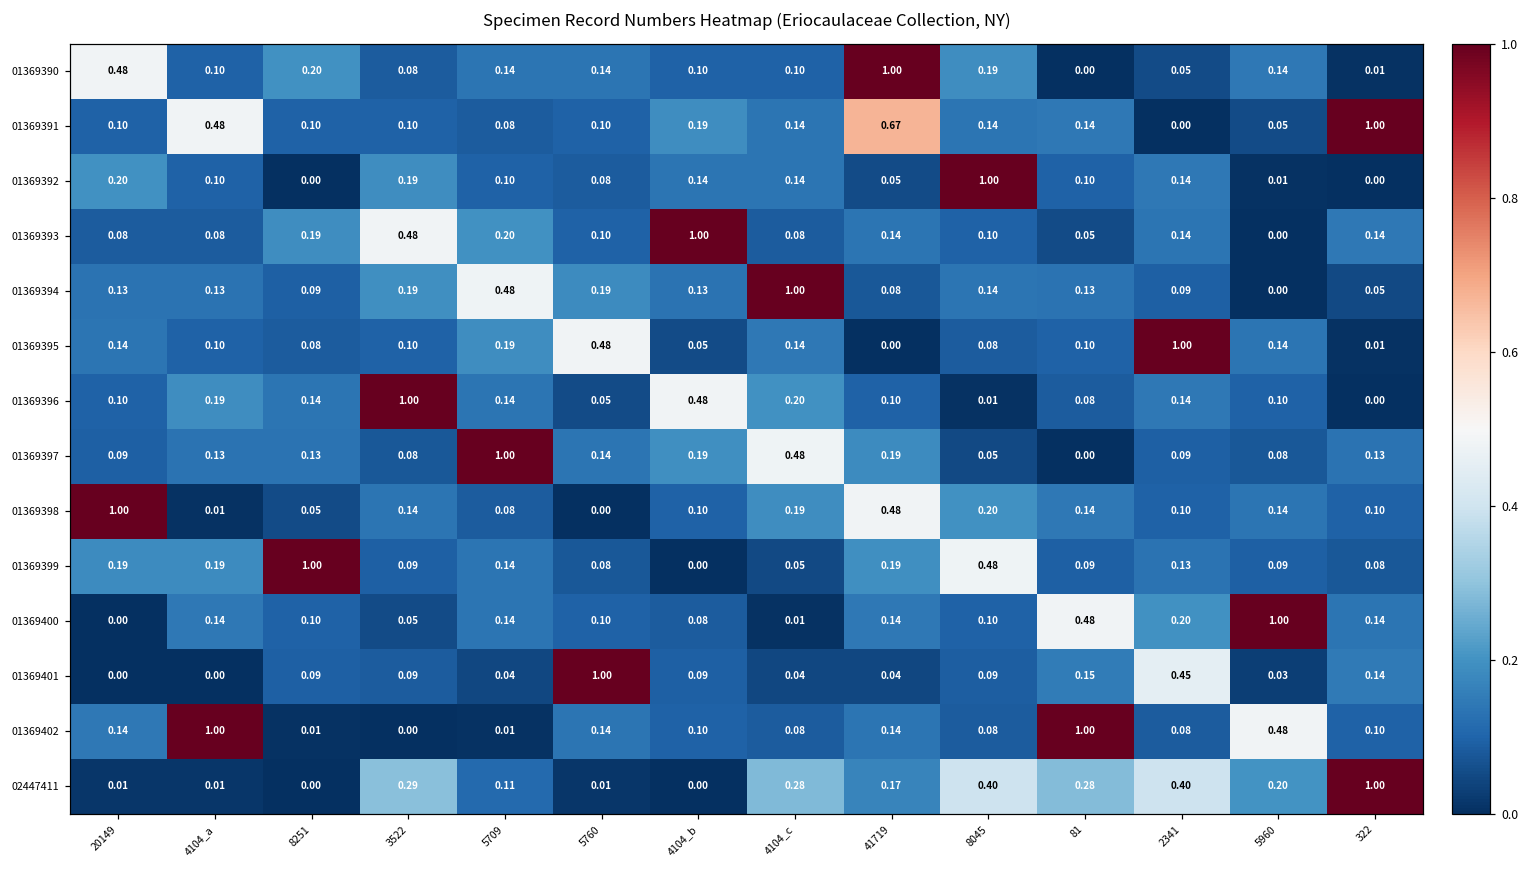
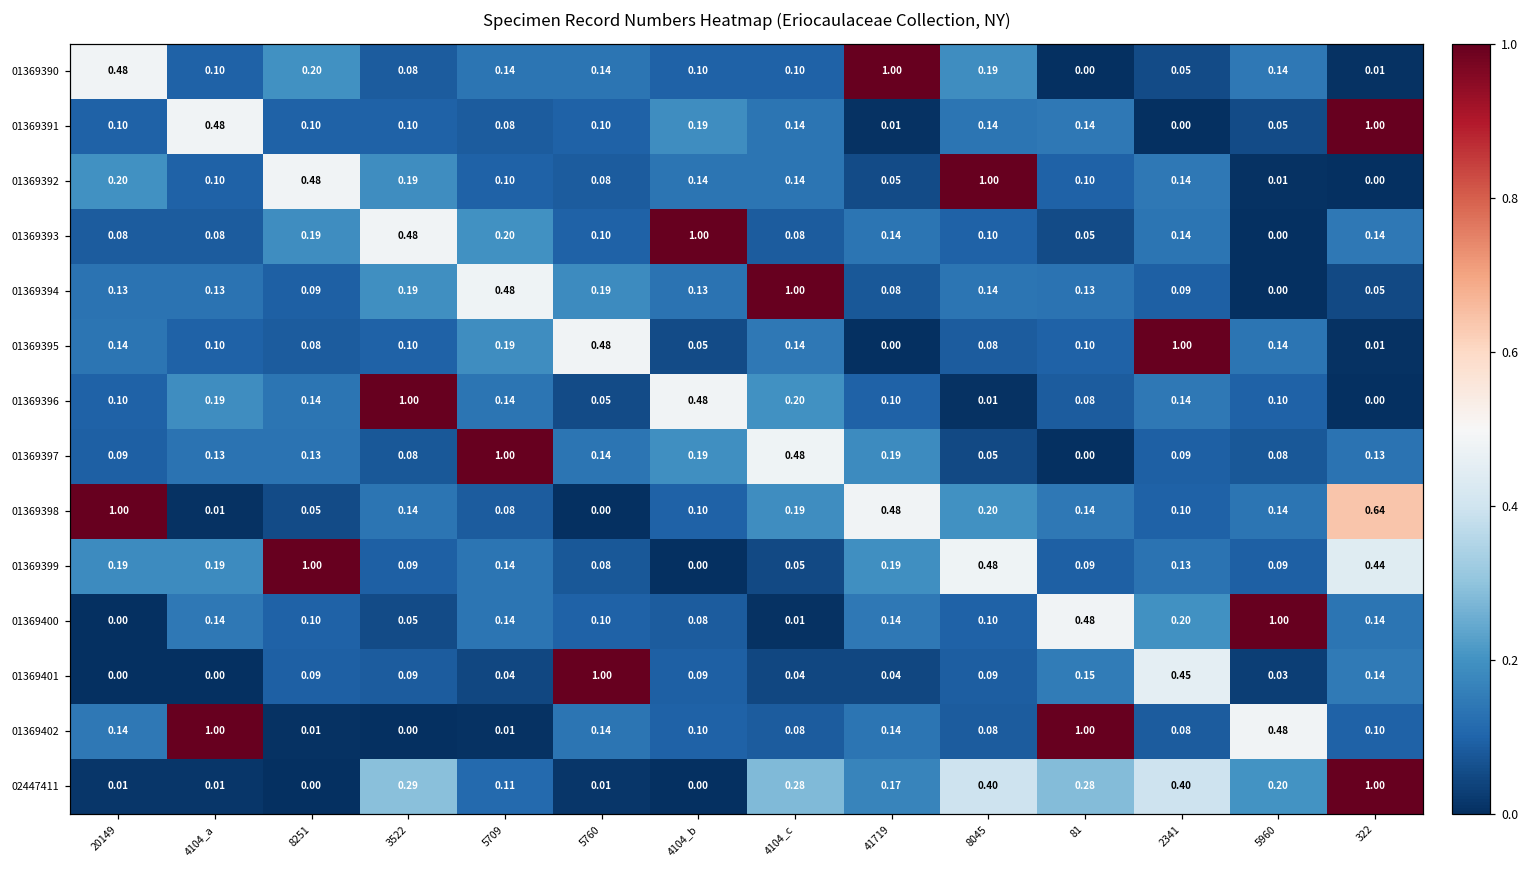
01369391, 41719: 0.67 -> 0.01
01369392, 8251: 0.00 -> 0.48
01369398, 322: 0.10 -> 0.64
01369399, 322: 0.08 -> 0.44
